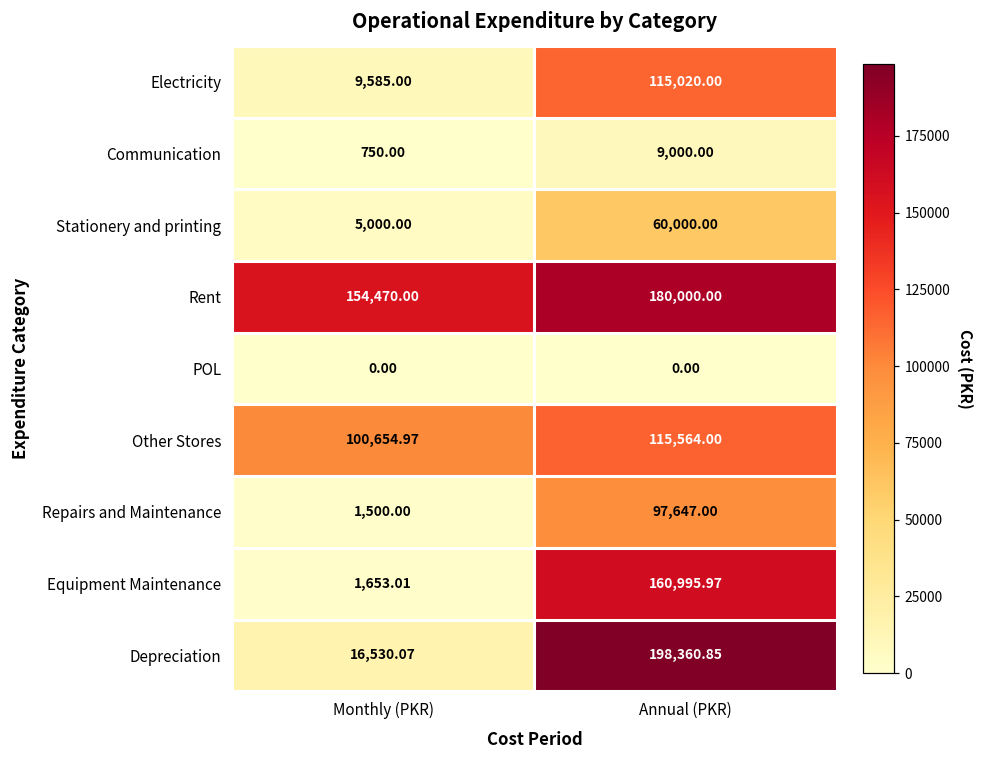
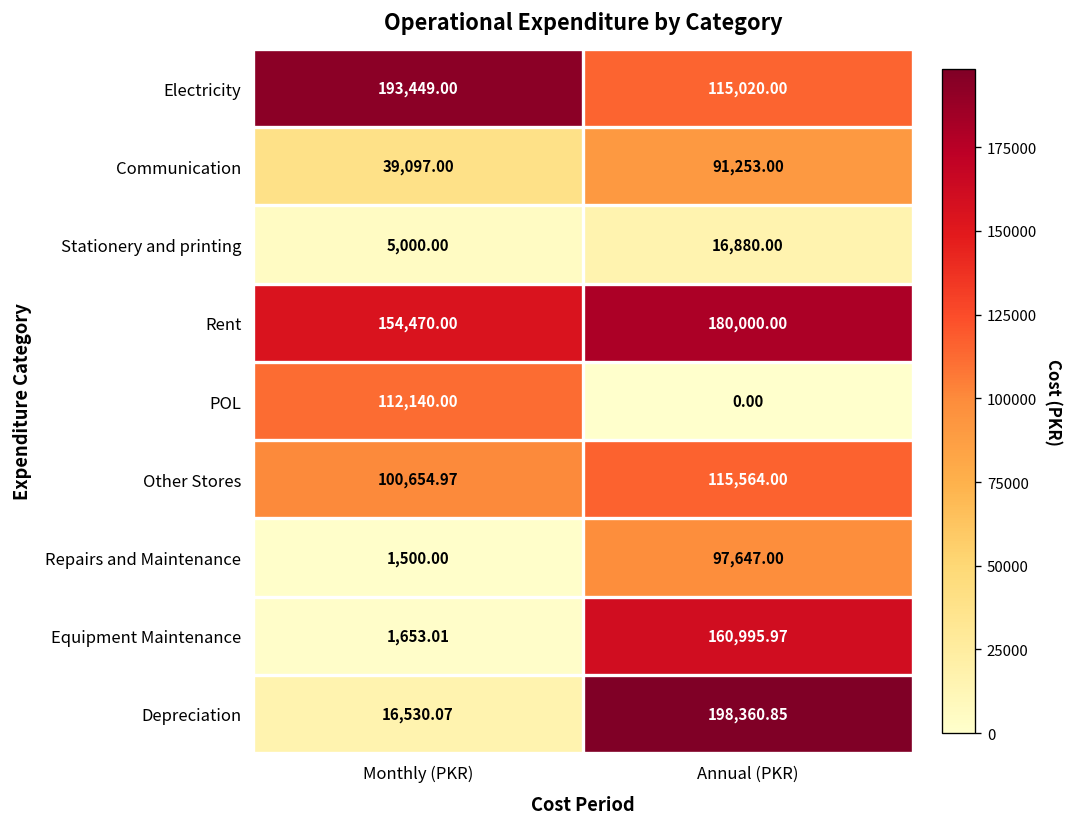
Electricity, Monthly (PKR): 9,585.00 -> 193,449.00
Communication, Monthly (PKR): 750.00 -> 39,097.00
Communication, Annual (PKR): 9,000.00 -> 91,253.00
Stationery and printing, Annual (PKR): 60,000.00 -> 16,880.00
POL, Monthly (PKR): 0.00 -> 112,140.00
